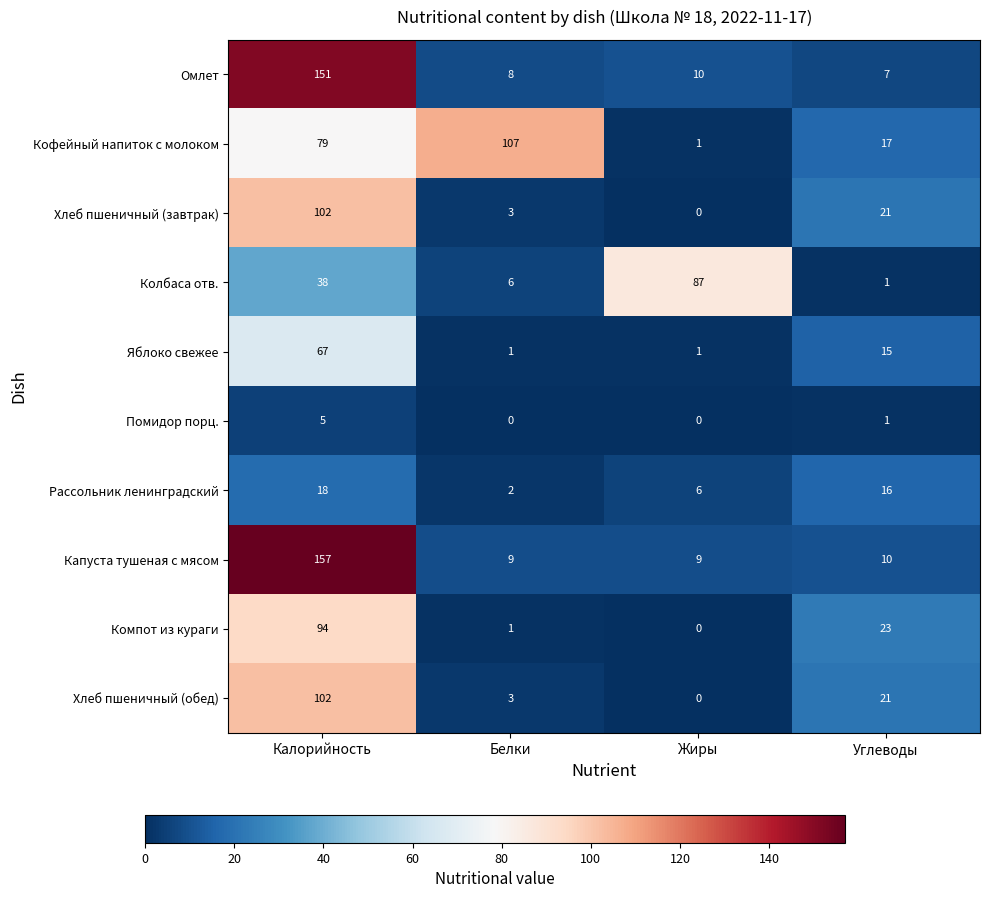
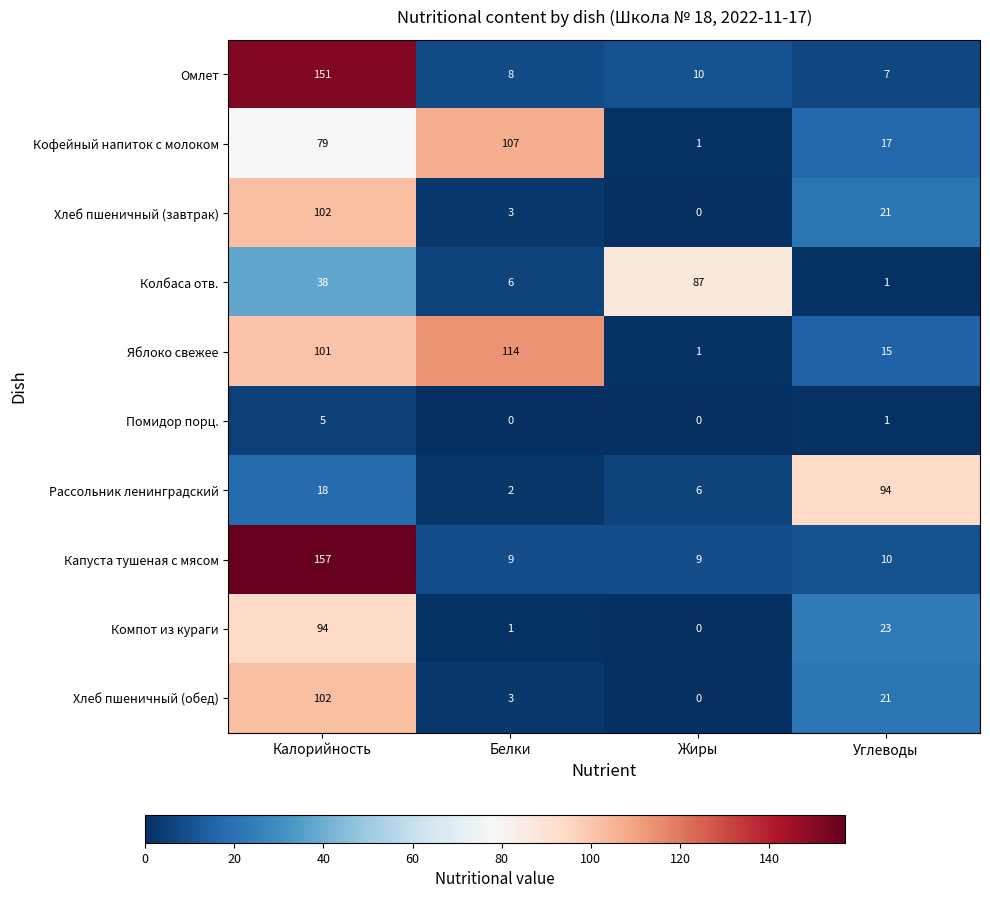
Яблоко свежее, Калорийность: 67 -> 101
Яблоко свежее, Белки: 1 -> 114
Рассольник ленинградский, Углеводы: 16 -> 94
